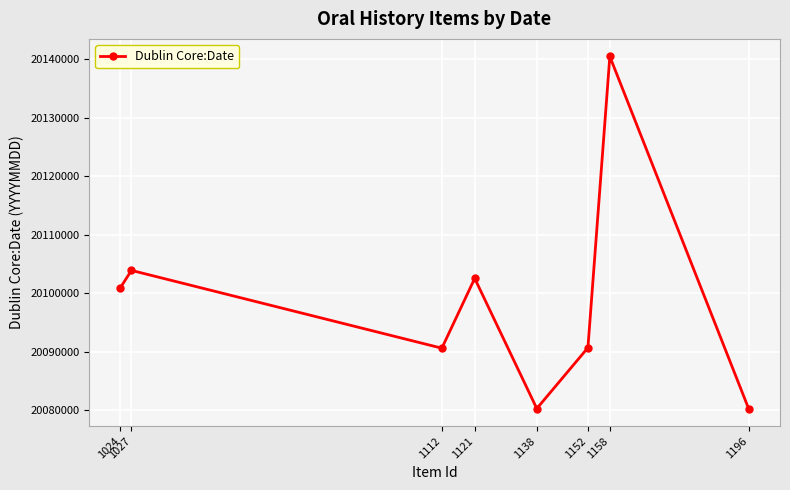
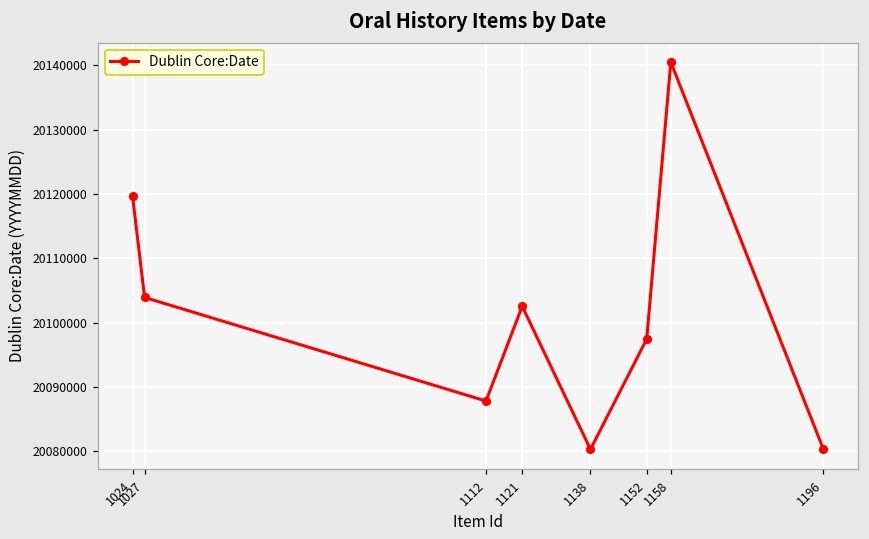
1024: 20101000 -> 20120000
1112: 20091000 -> 20088000
1152: 20091000 -> 20097000
